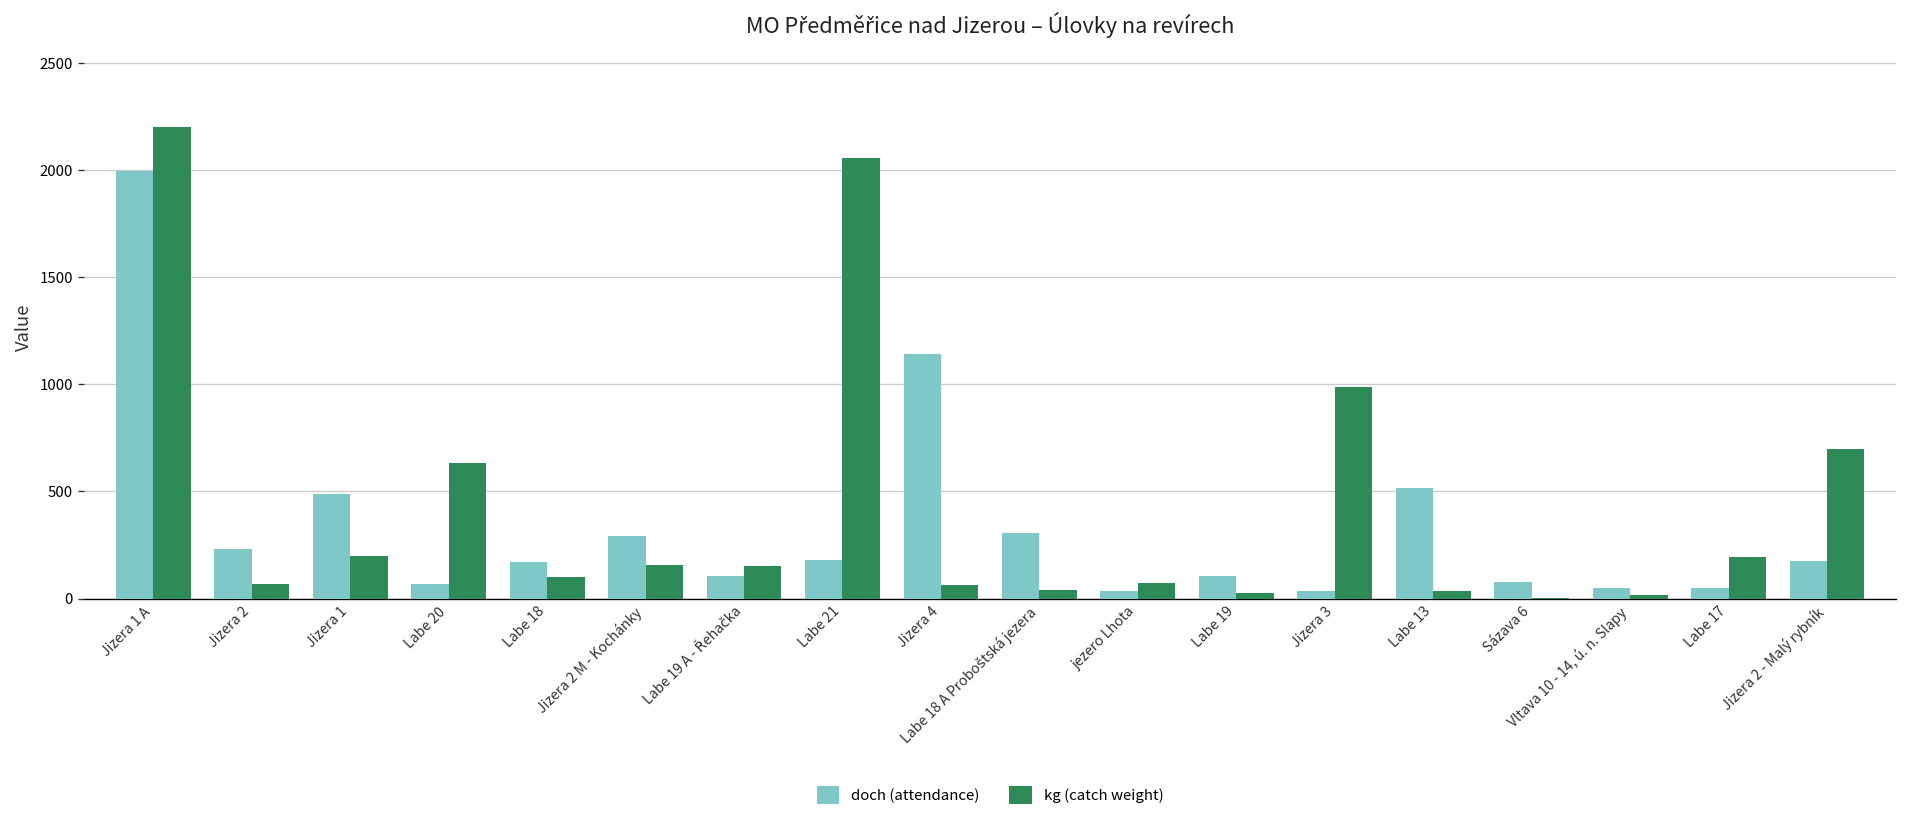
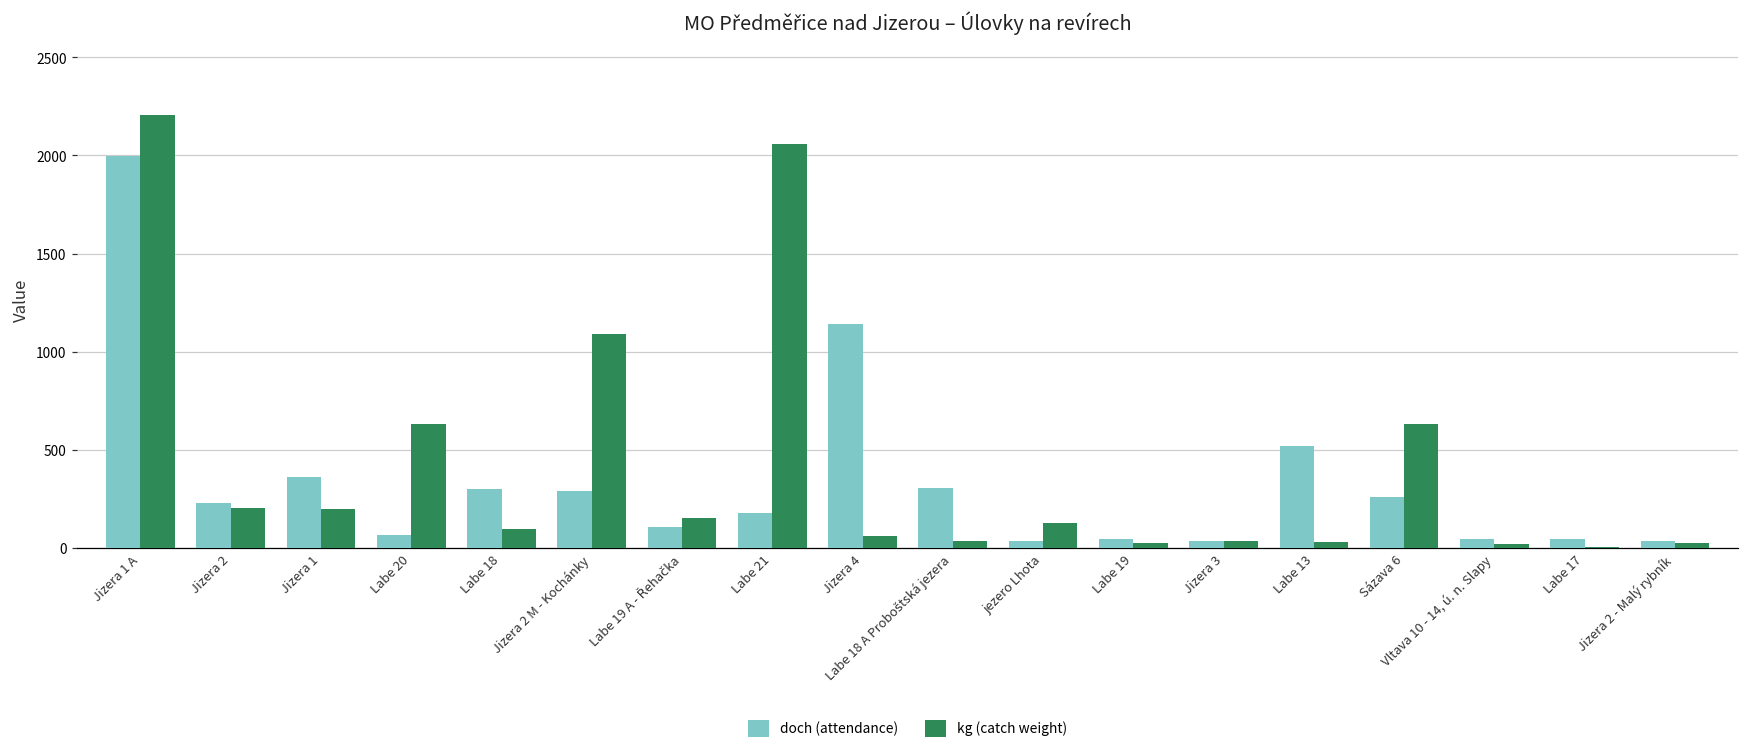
kg (catch weight), Jizera 2: 70 -> 200
doch (attendance), Jizera 1: 490 -> 360
doch (attendance), Labe 18: 170 -> 300
kg (catch weight), Jizera 2 M - Kochánky: 160 -> 1090
kg (catch weight), jezero Lhota: 70 -> 130
doch (attendance), Labe 19: 100 -> 50
kg (catch weight), Jizera 3: 990 -> 40
doch (attendance), Sázava 6: 80 -> 260
kg (catch weight), Sázava 6: 0 -> 630
kg (catch weight), Labe 17: 190 -> 0
doch (attendance), Jizera 2 - Malý rybník: 180 -> 40
kg (catch weight), Jizera 2 - Malý rybník: 700 -> 30
